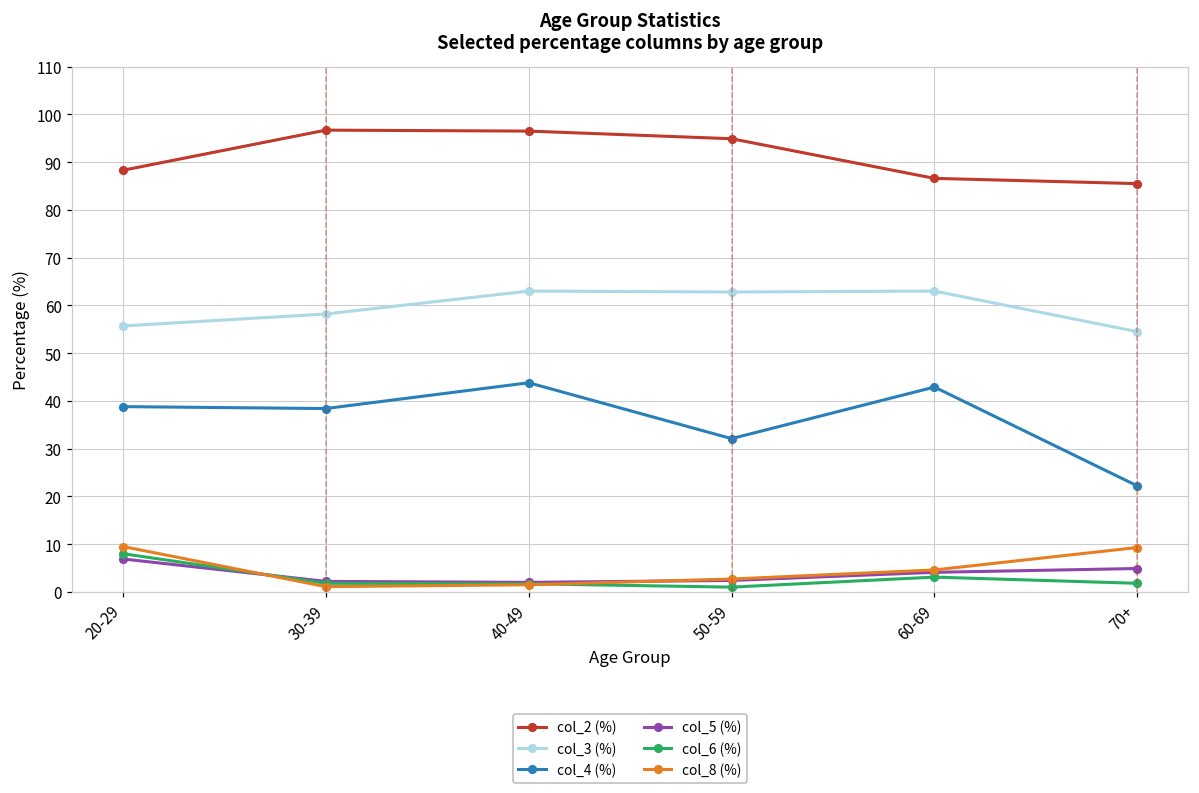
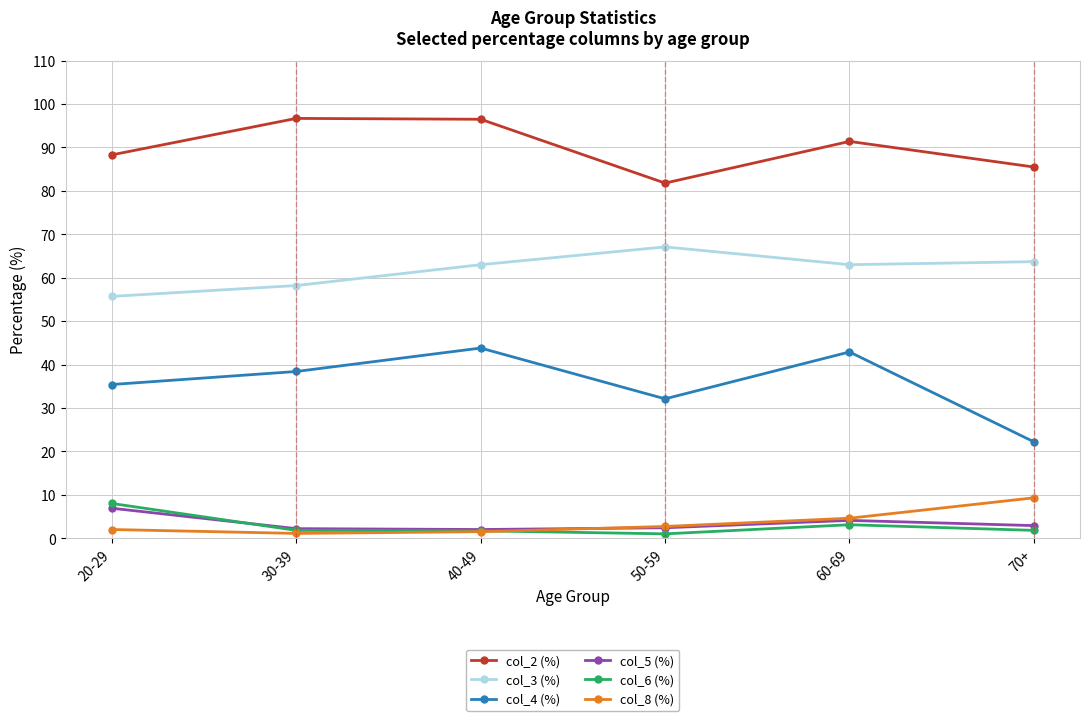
col_4 (%), 20-29: 39 -> 35
col_8 (%), 20-29: 10 -> 2
col_2 (%), 50-59: 95 -> 82
col_3 (%), 50-59: 63 -> 67
col_2 (%), 60-69: 87 -> 91
col_3 (%), 70+: 55 -> 64
col_5 (%), 70+: 5 -> 3
